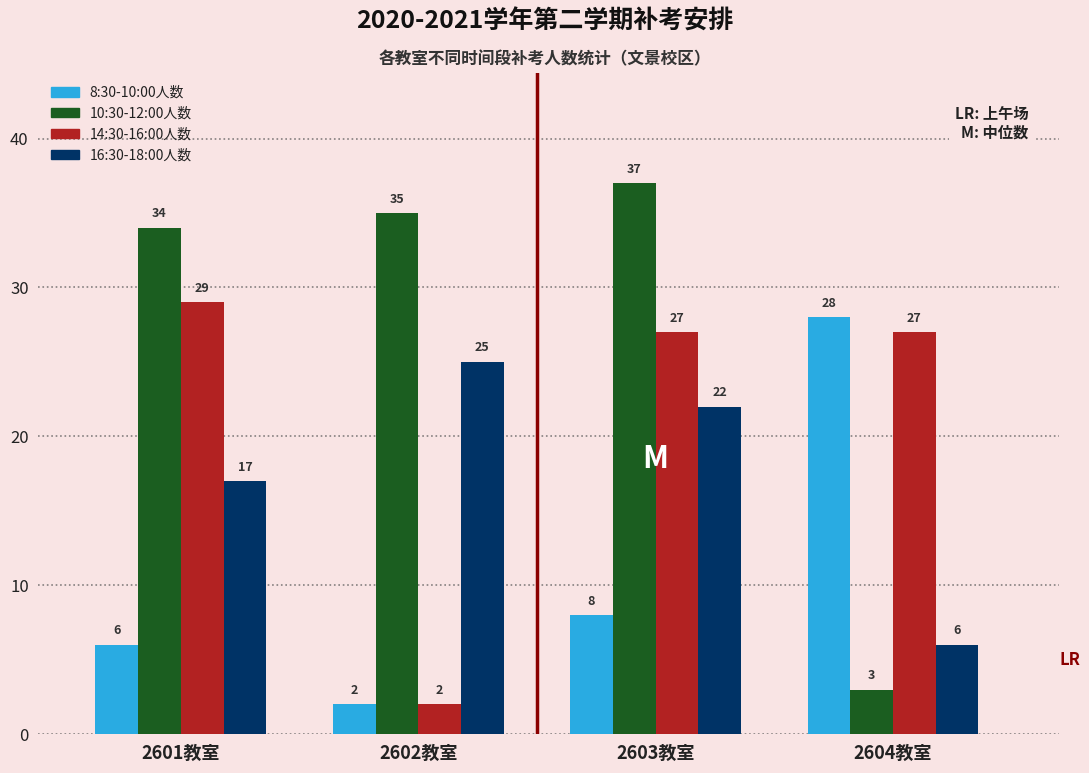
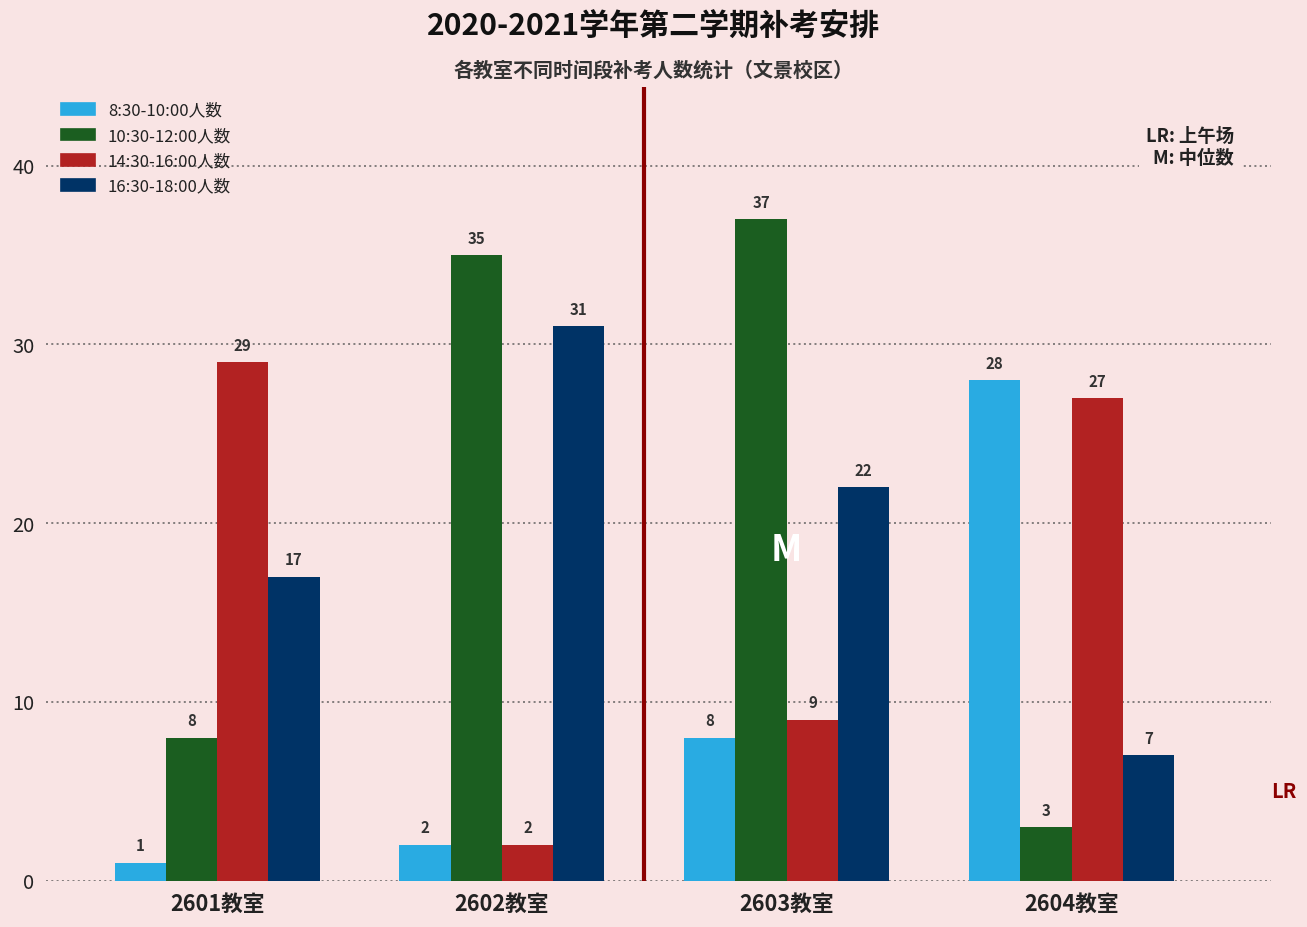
8:30-10:00人数, 2601教室: 6 -> 1
10:30-12:00人数, 2601教室: 34 -> 8
16:30-18:00人数, 2602教室: 25 -> 31
14:30-16:00人数, 2603教室: 27 -> 9
16:30-18:00人数, 2604教室: 6 -> 7
